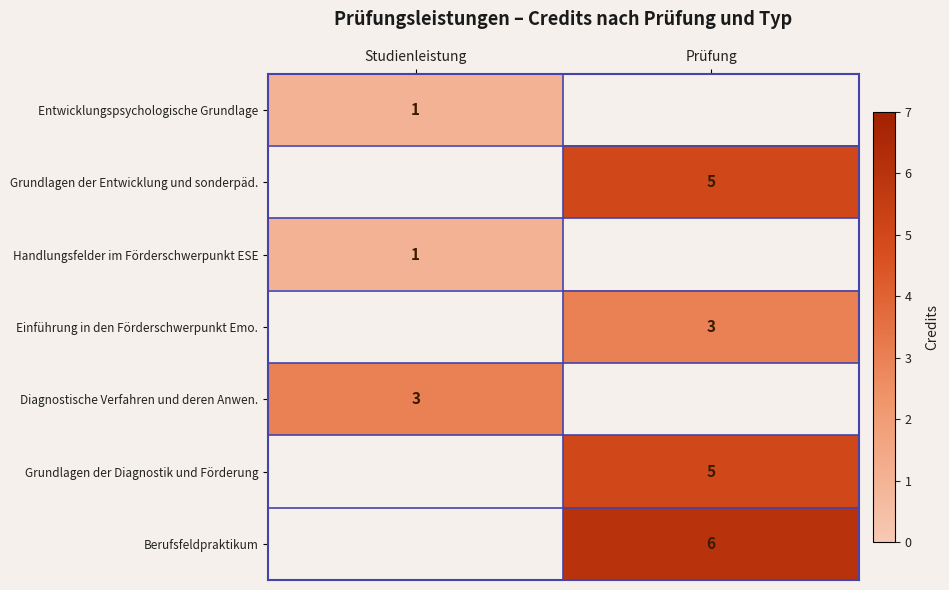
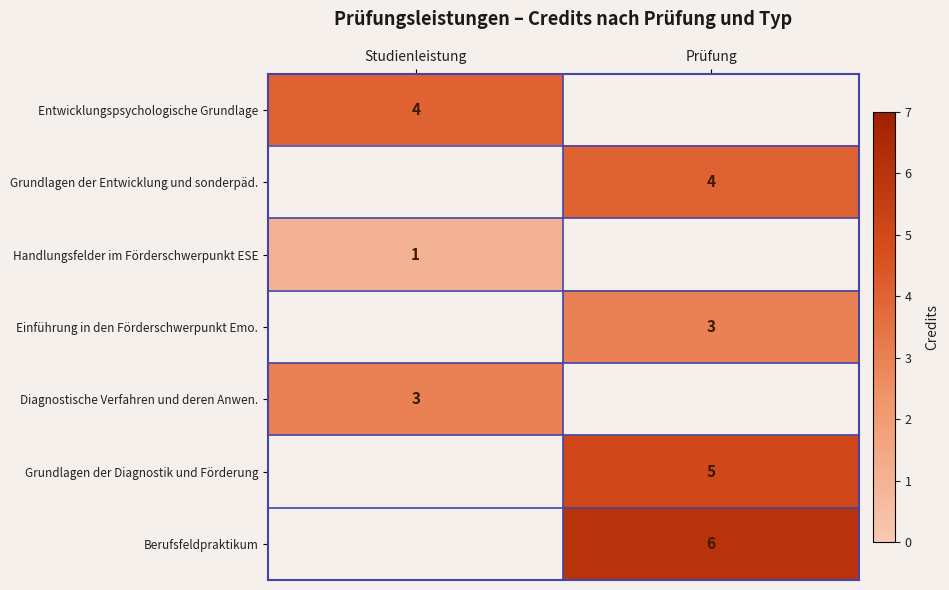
Entwicklungspsychologische Grundlage, Studienleistung: 1 -> 4
Grundlagen der Entwicklung und sonderpäd., Prüfung: 5 -> 4
